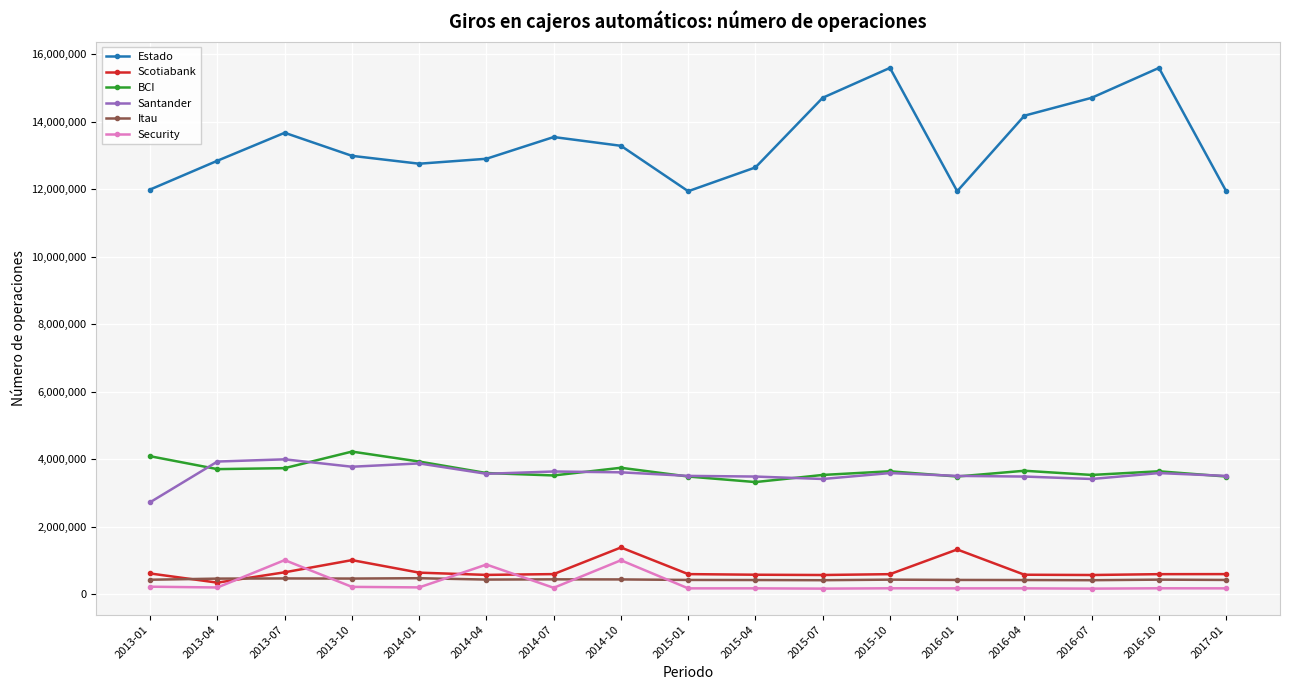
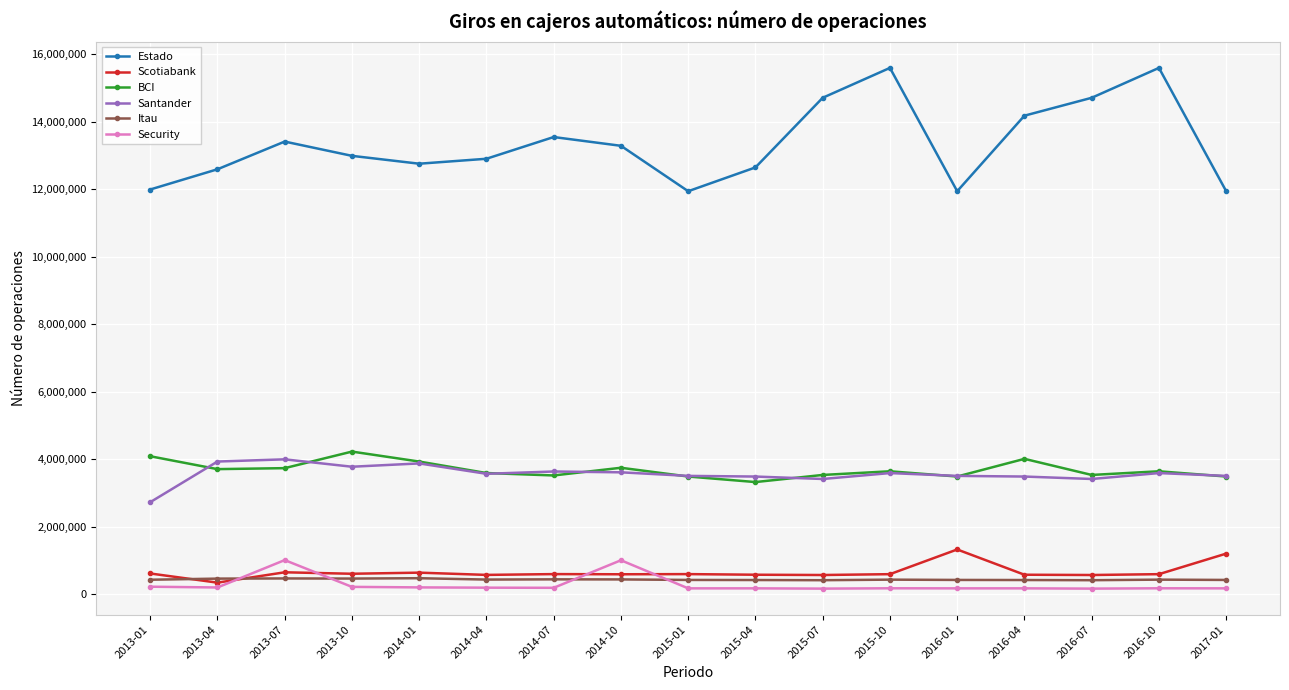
Estado, 2013-04: 12,800,000 -> 12,600,000
Estado, 2013-07: 13,700,000 -> 13,400,000
Scotiabank, 2013-10: 1,000,000 -> 600,000
Security, 2014-04: 900,000 -> 200,000
Scotiabank, 2014-10: 1,400,000 -> 600,000
BCI, 2016-04: 3,700,000 -> 4,000,000
Scotiabank, 2017-01: 600,000 -> 1,200,000
